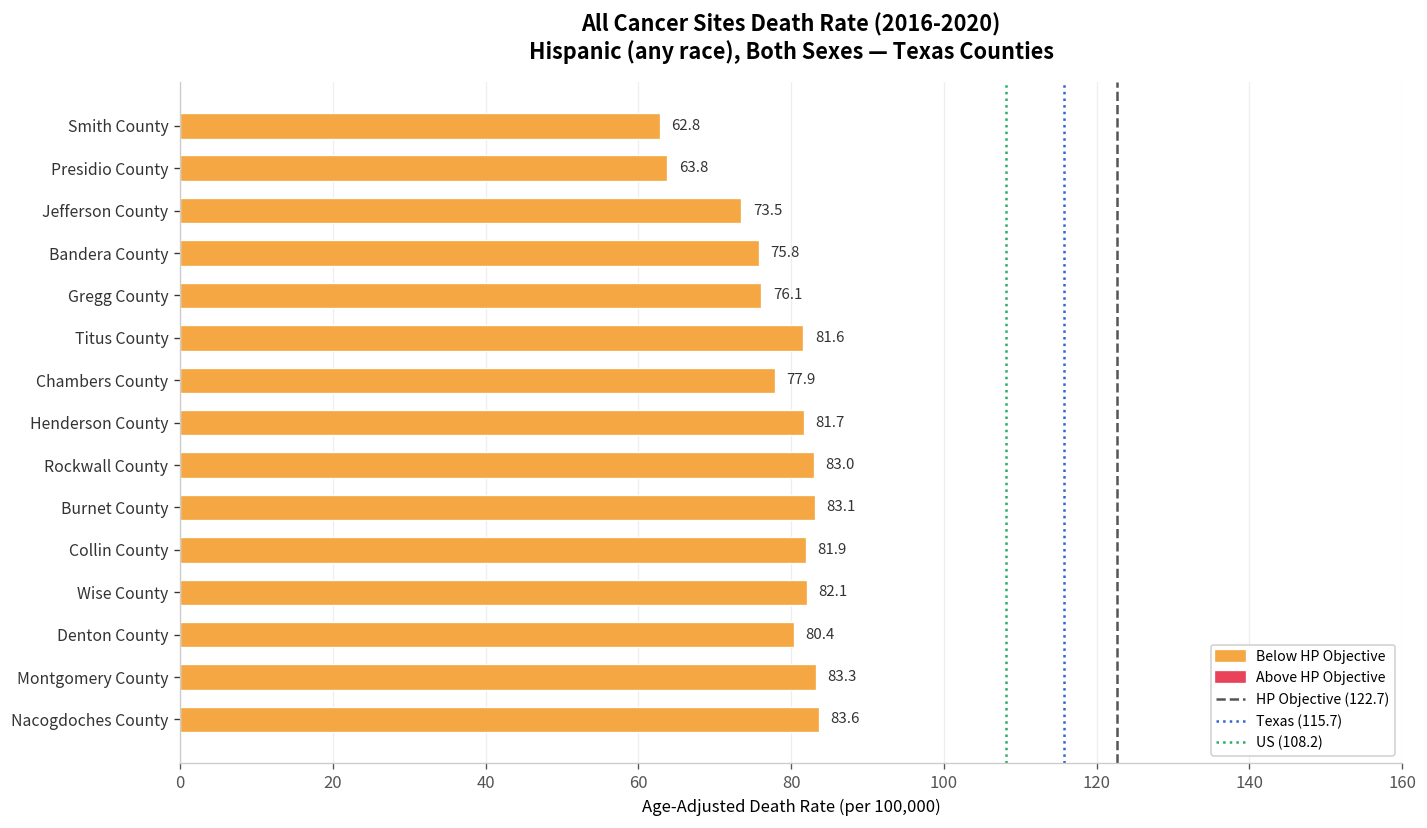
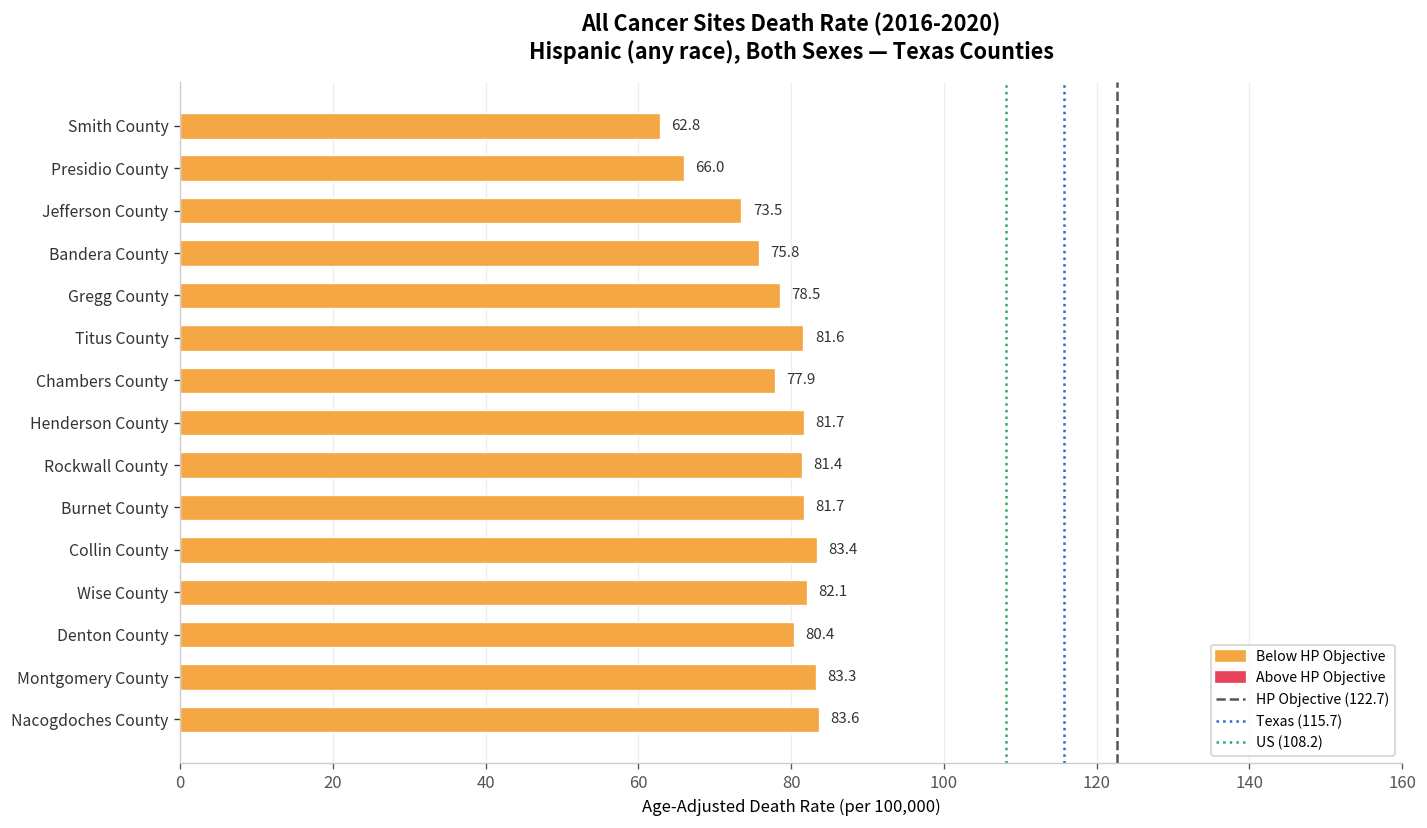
Presidio County: 63.8 -> 66.0
Gregg County: 76.1 -> 78.5
Rockwall County: 83.0 -> 81.4
Burnet County: 83.1 -> 81.7
Collin County: 81.9 -> 83.4
